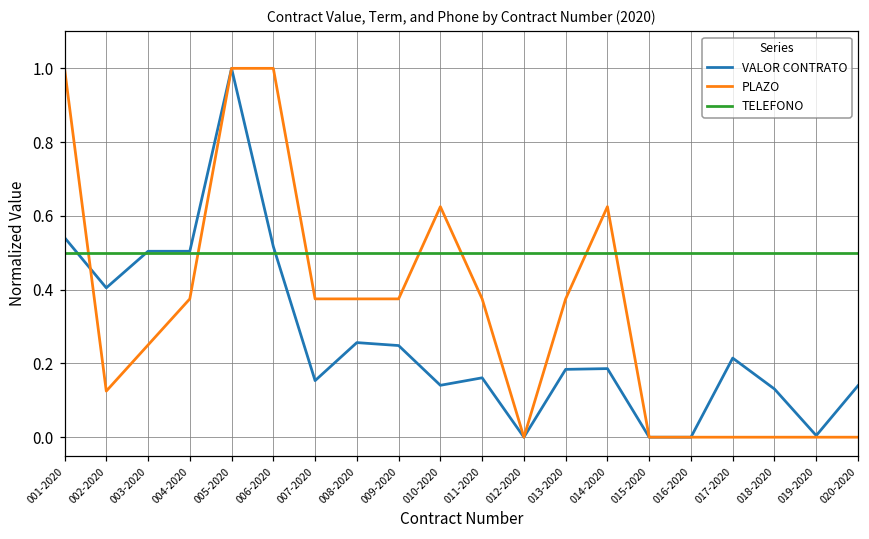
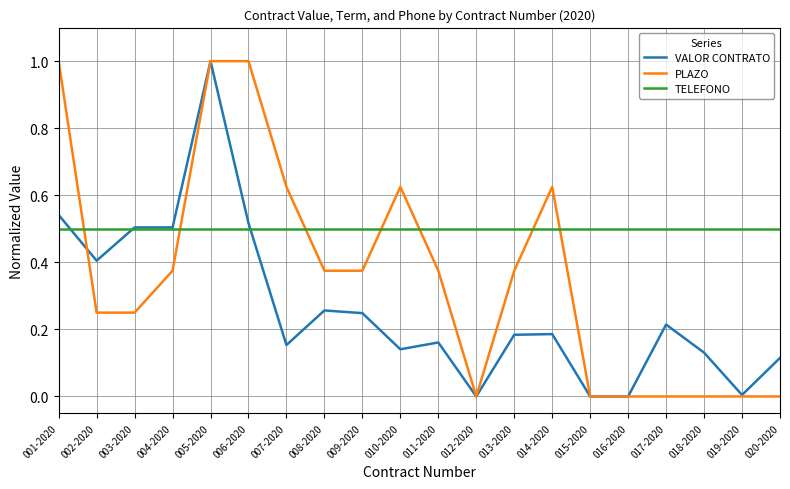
PLAZO, 002-2020: 0.13 -> 0.25
PLAZO, 007-2020: 0.38 -> 0.63
VALOR CONTRATO, 020-2020: 0.14 -> 0.11
